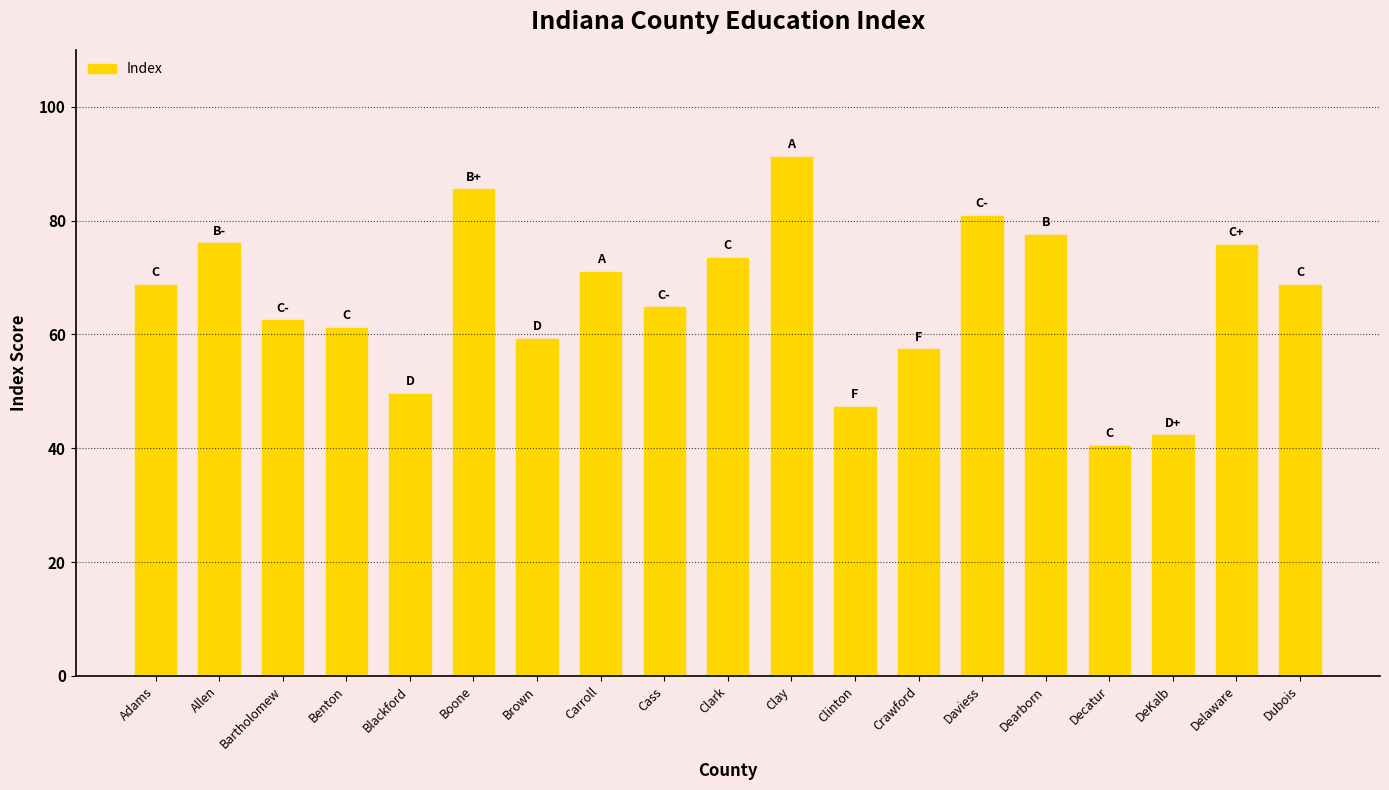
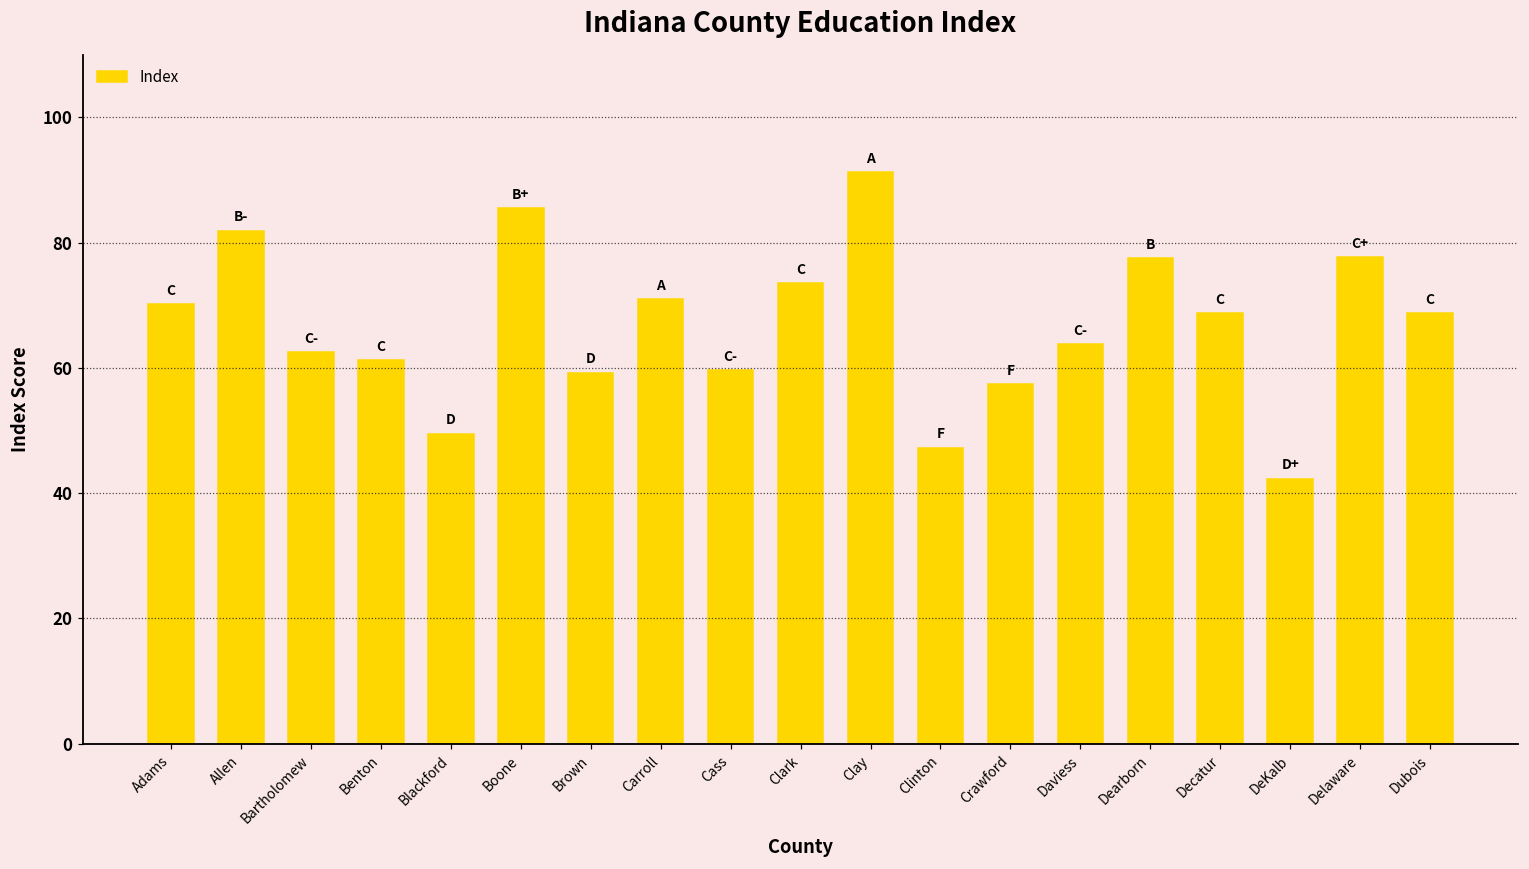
Adams: 69 -> 70
Allen: 76 -> 82
Cass: 65 -> 60
Daviess: 81 -> 64
Decatur: 40 -> 69
Delaware: 76 -> 78
